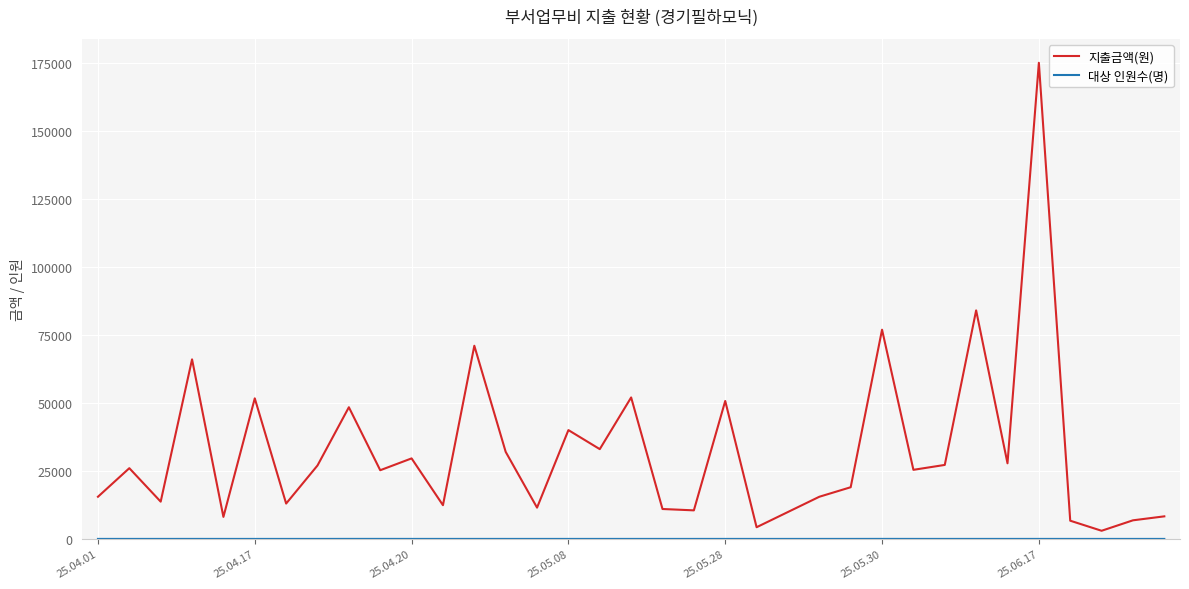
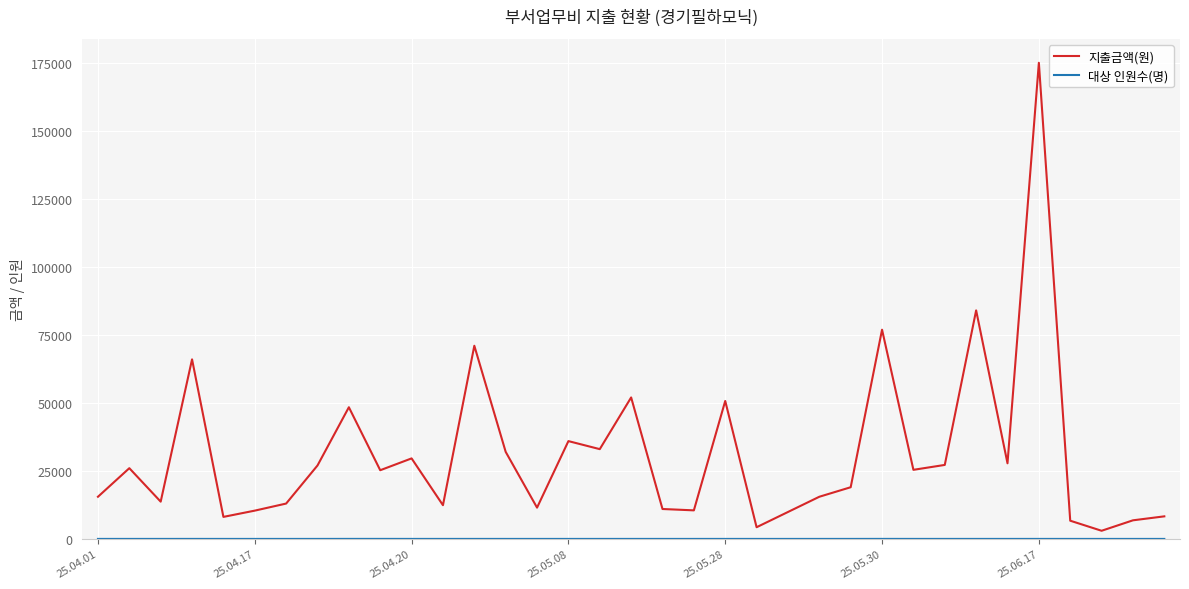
지출금액(원), 25.04.17: 52000 -> 10000
지출금액(원), 25.05.08: 40000 -> 36000
